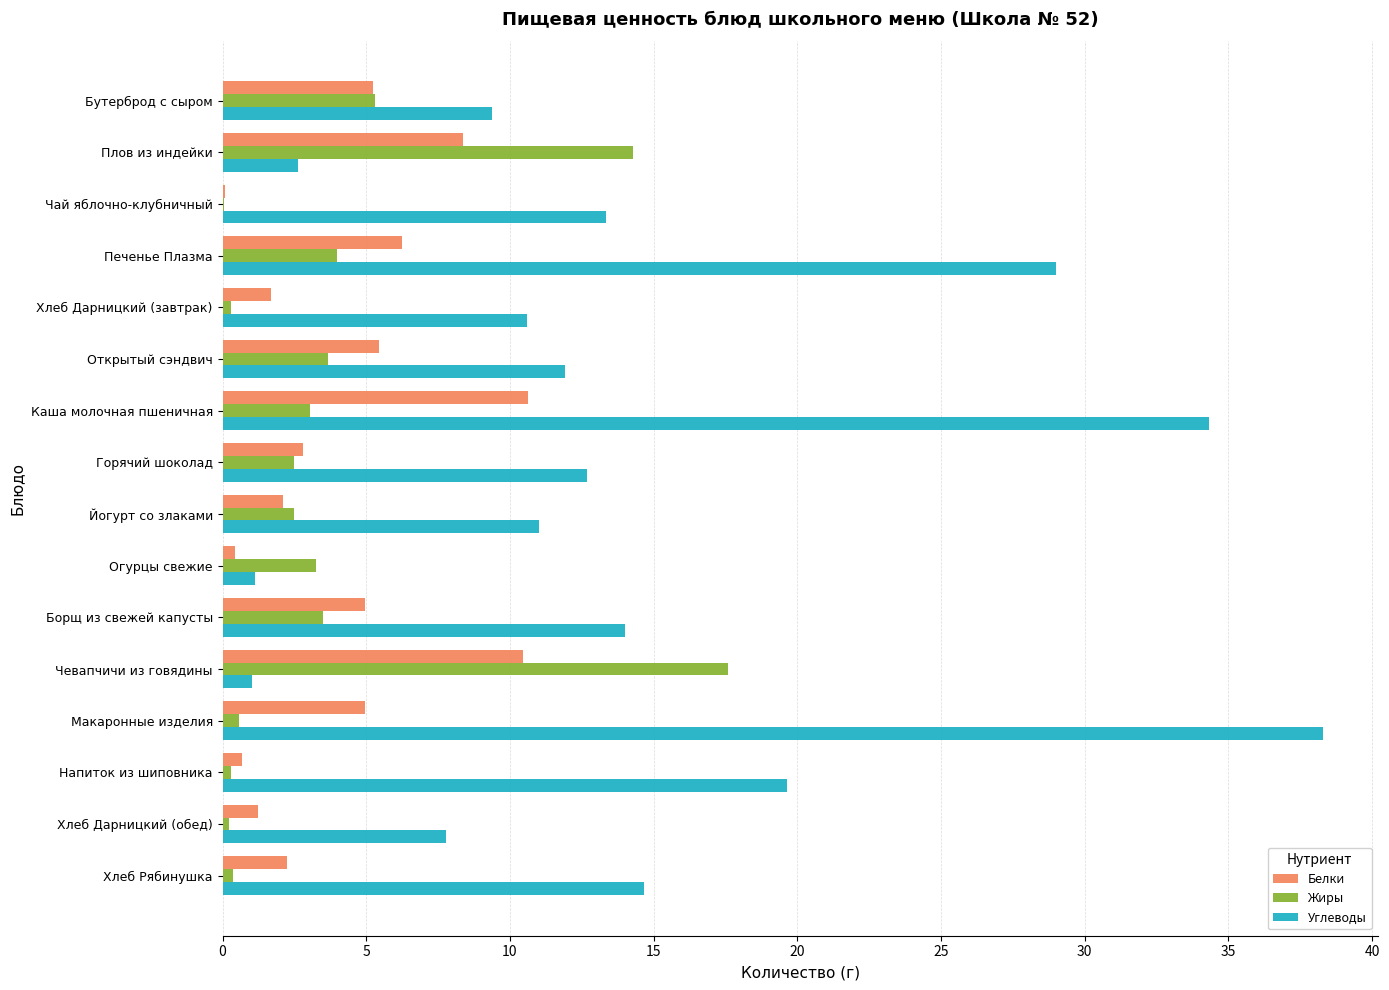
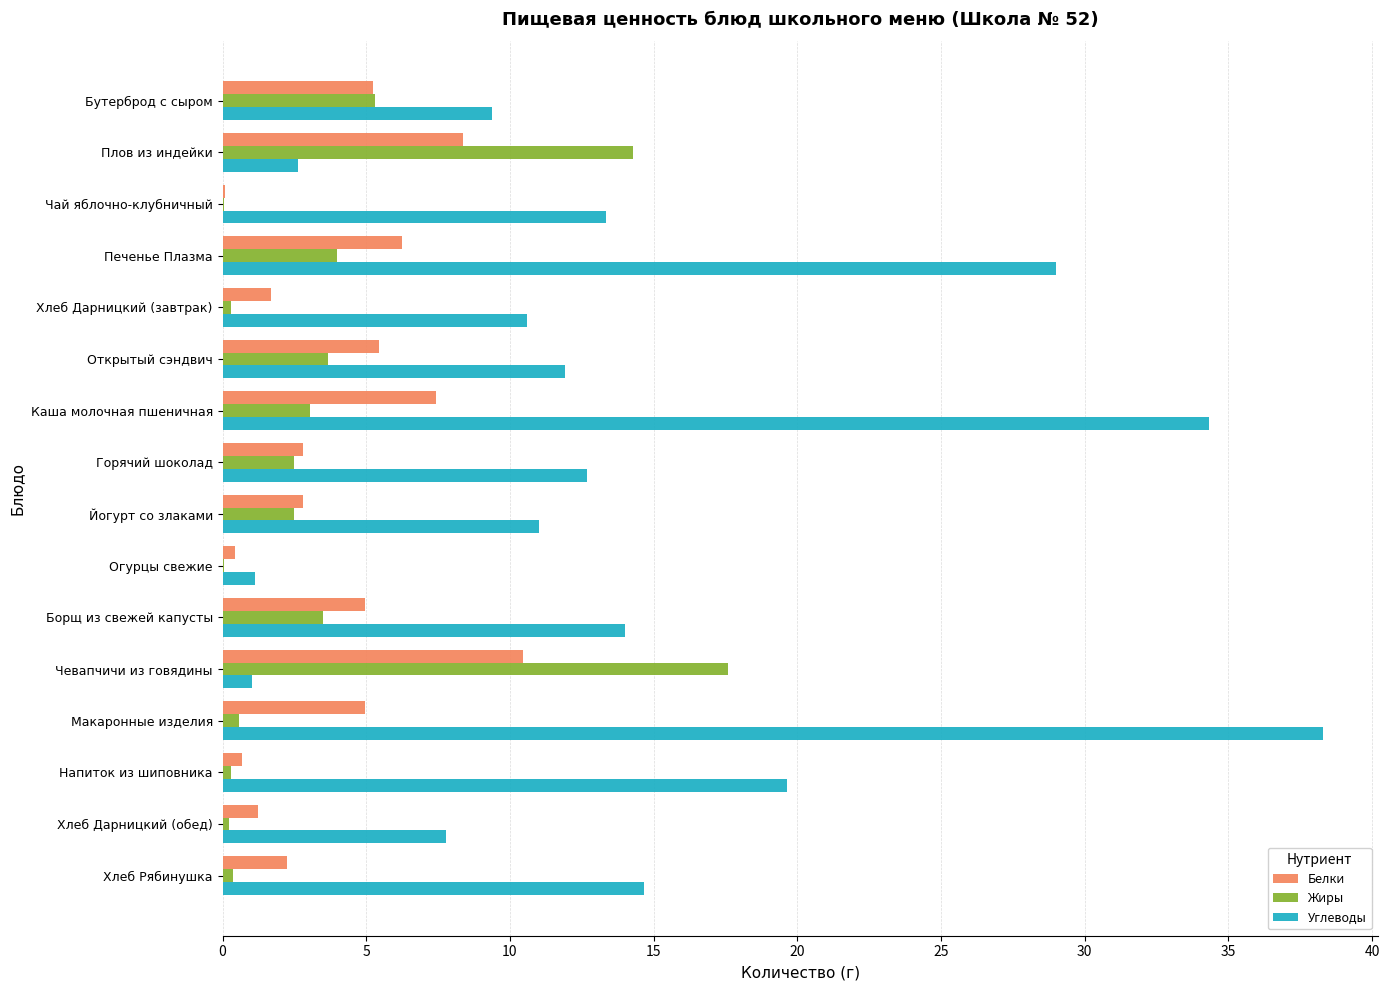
Белки, Каша молочная пшеничная: 10.6 -> 7.4
Белки, Йогурт со злаками: 2.1 -> 2.8
Жиры, Огурцы свежие: 3.3 -> 0.1
